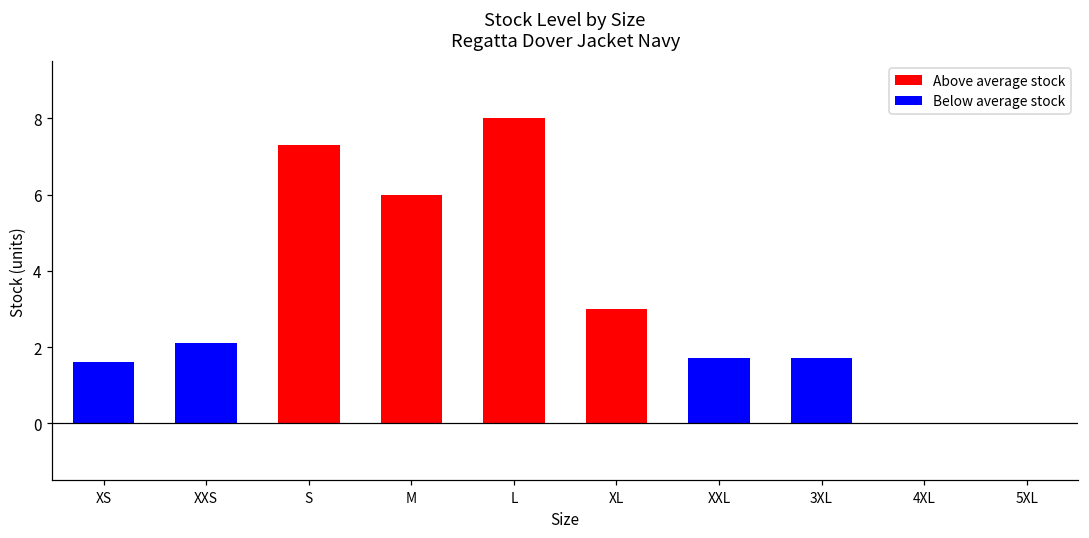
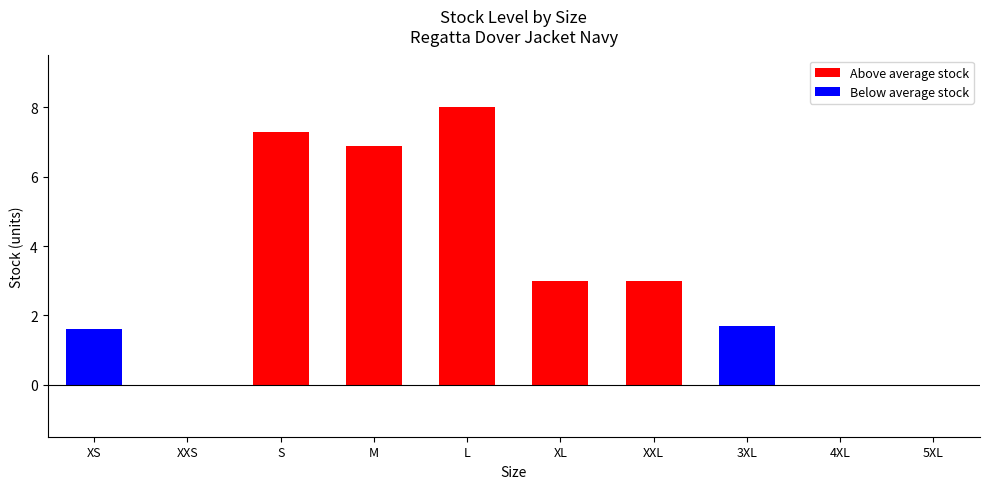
XXS: 2.1 -> 0.0
M: 6.0 -> 6.9
XXL: 1.7 -> 3.0
